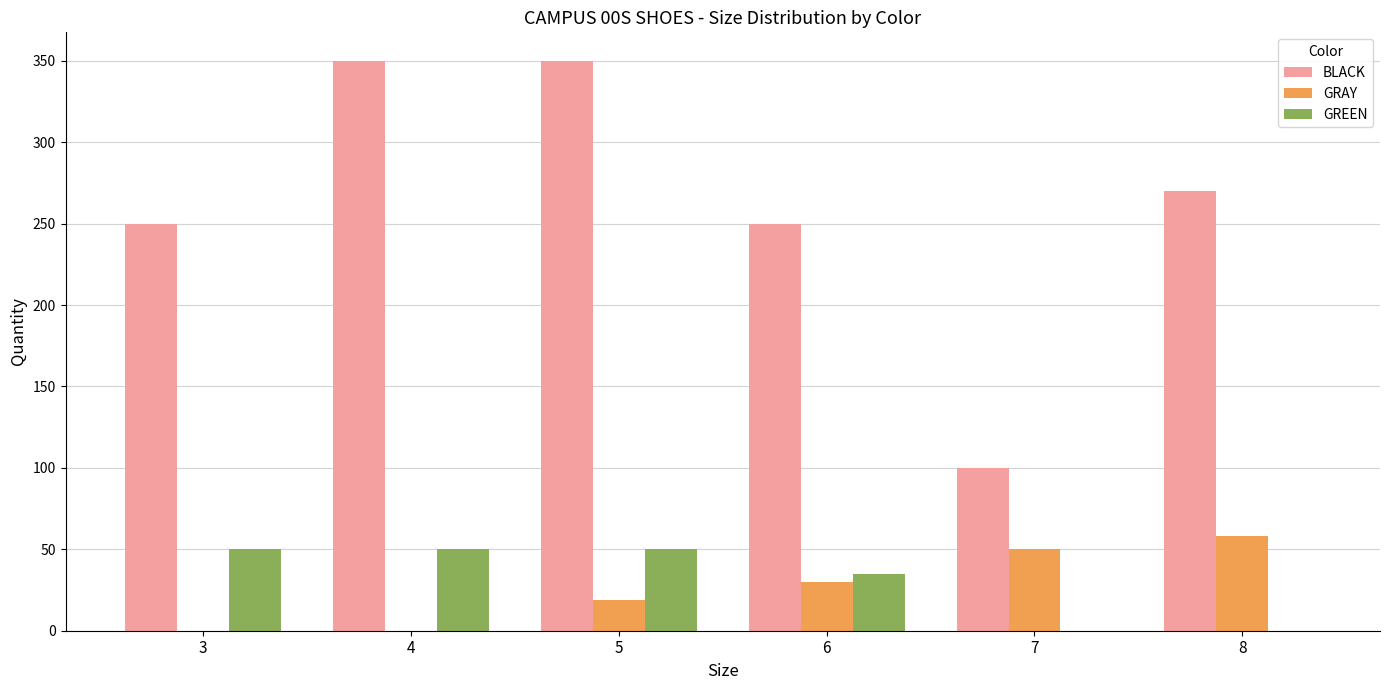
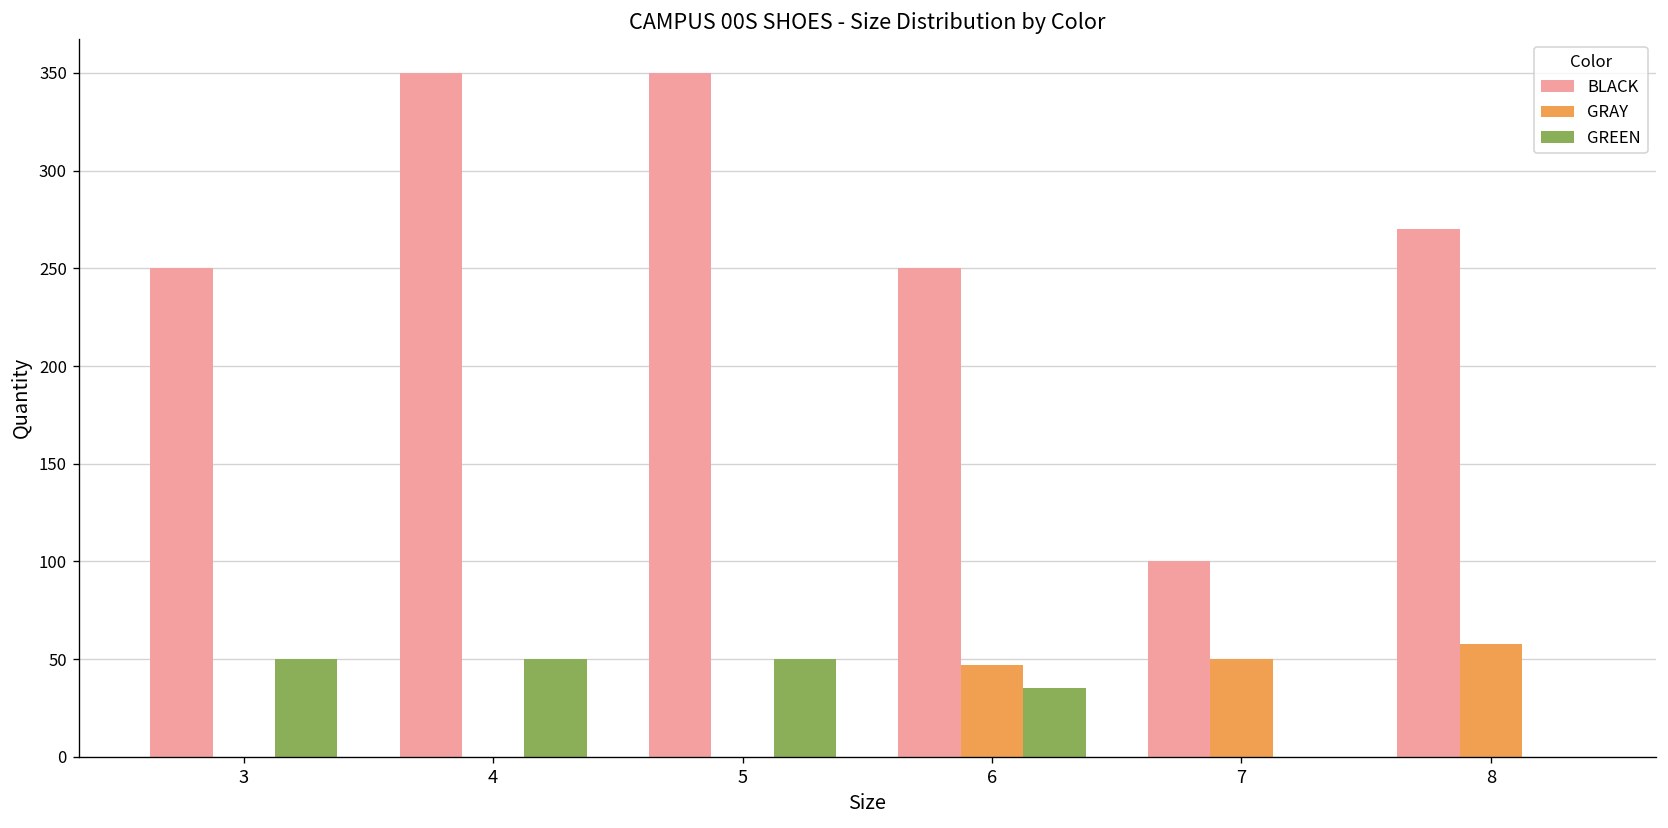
GRAY, 5: 19 -> 0
GRAY, 6: 30 -> 47
